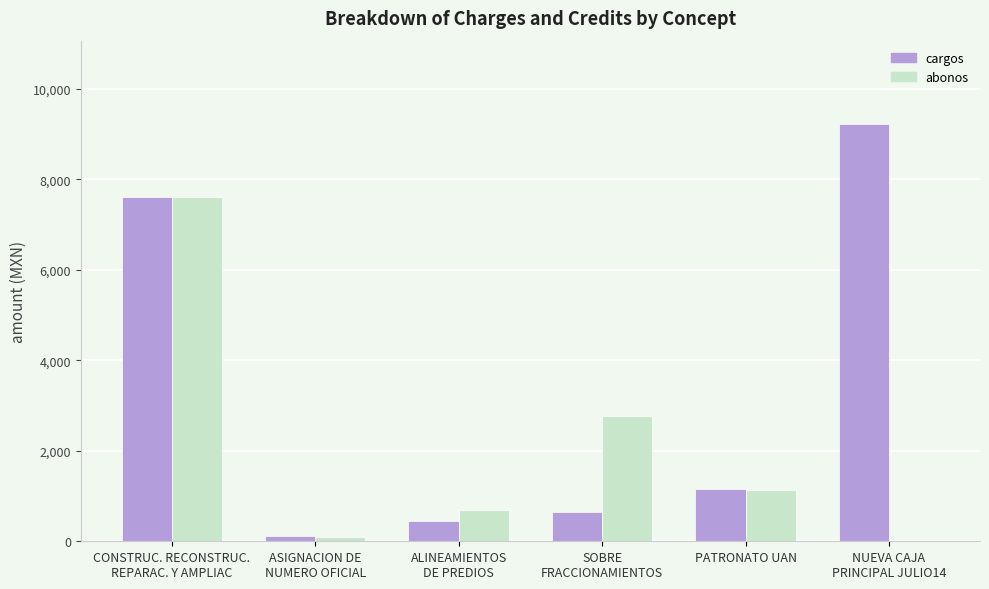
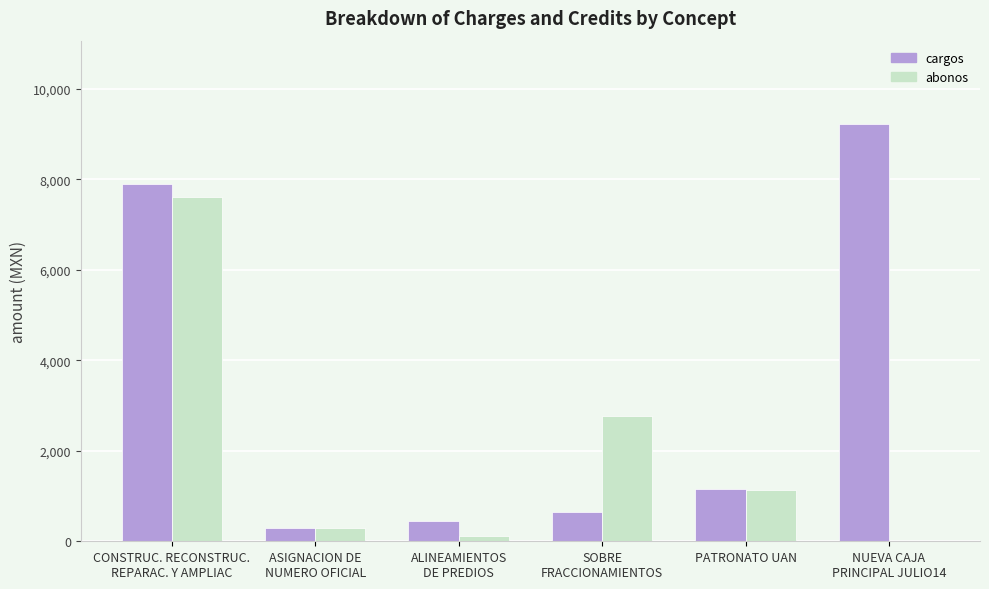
cargos, CONSTRUC. RECONSTRUC. REPARAC. Y AMPLIAC: 7,600 -> 7,900
cargos, ASIGNACION DE NUMERO OFICIAL: 100 -> 300
abonos, ASIGNACION DE NUMERO OFICIAL: 100 -> 300
abonos, ALINEAMIENTOS DE PREDIOS: 700 -> 100
